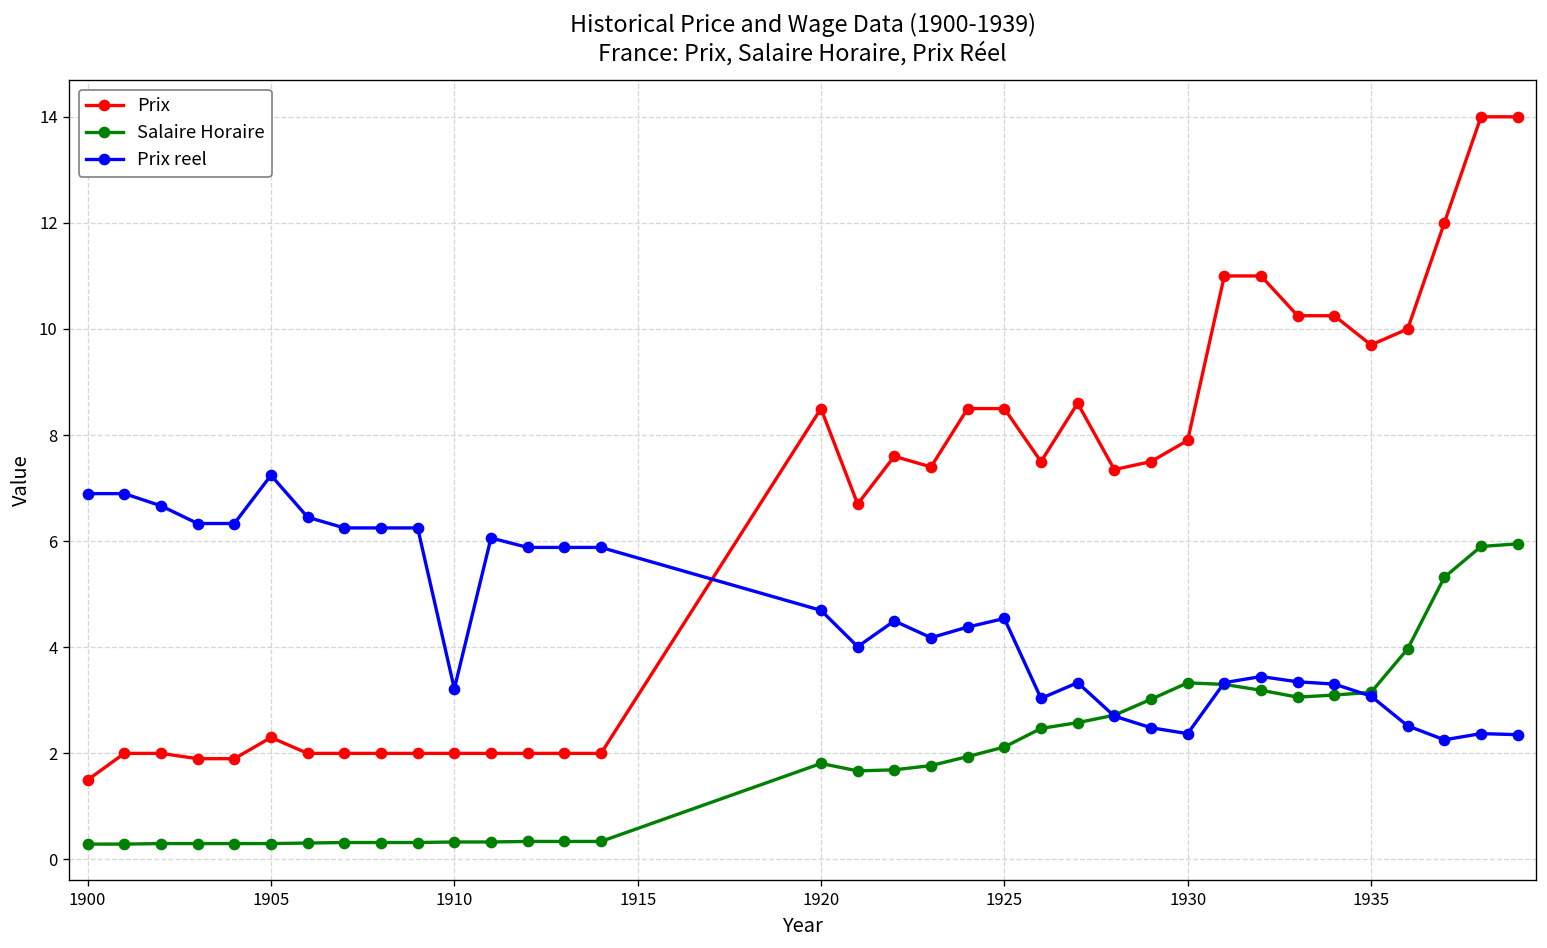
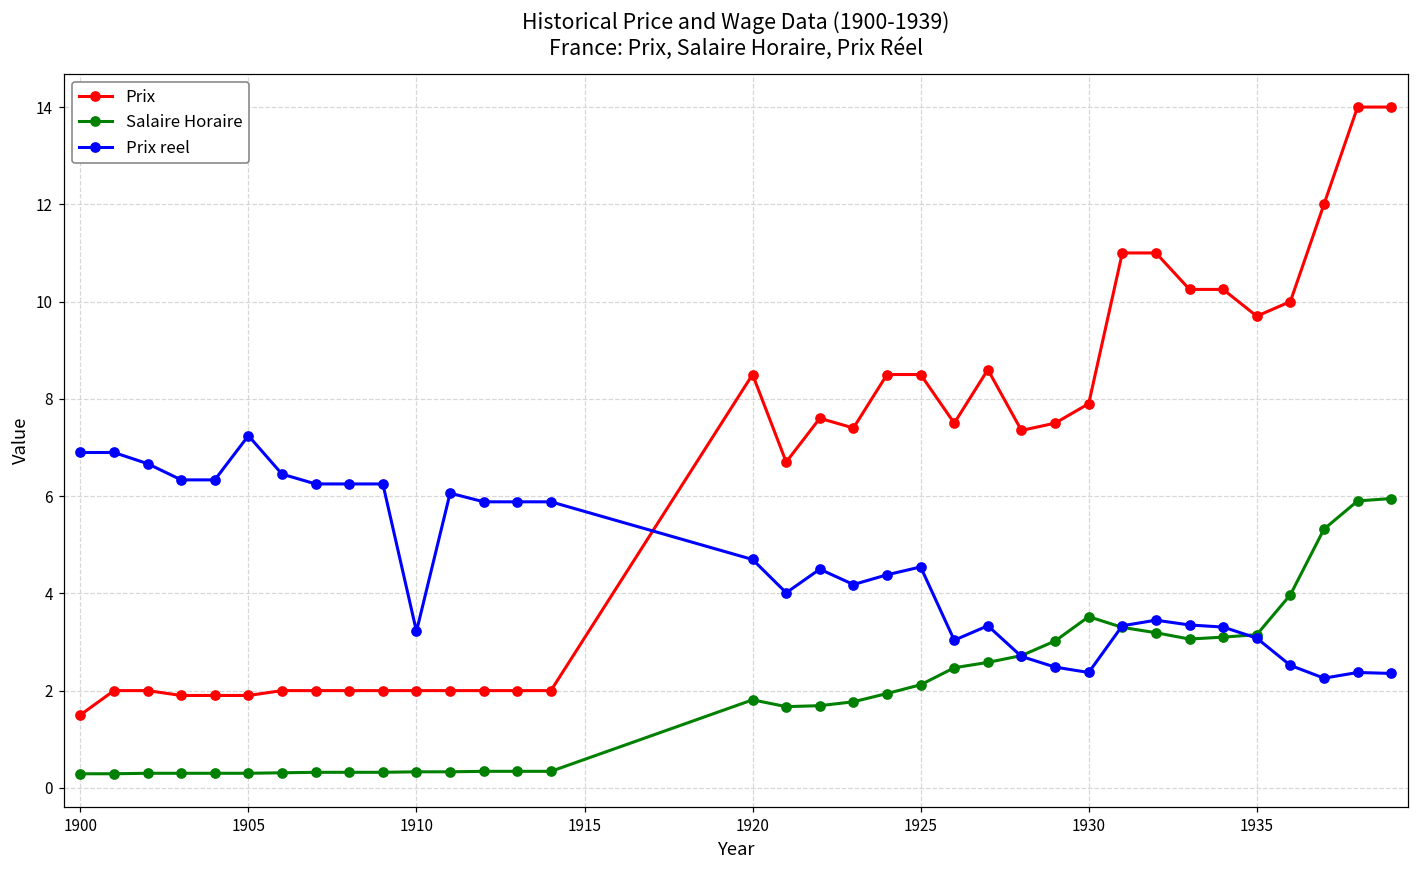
Prix, 1905: 2.3 -> 1.9
Salaire Horaire, 1930: 3.3 -> 3.5
